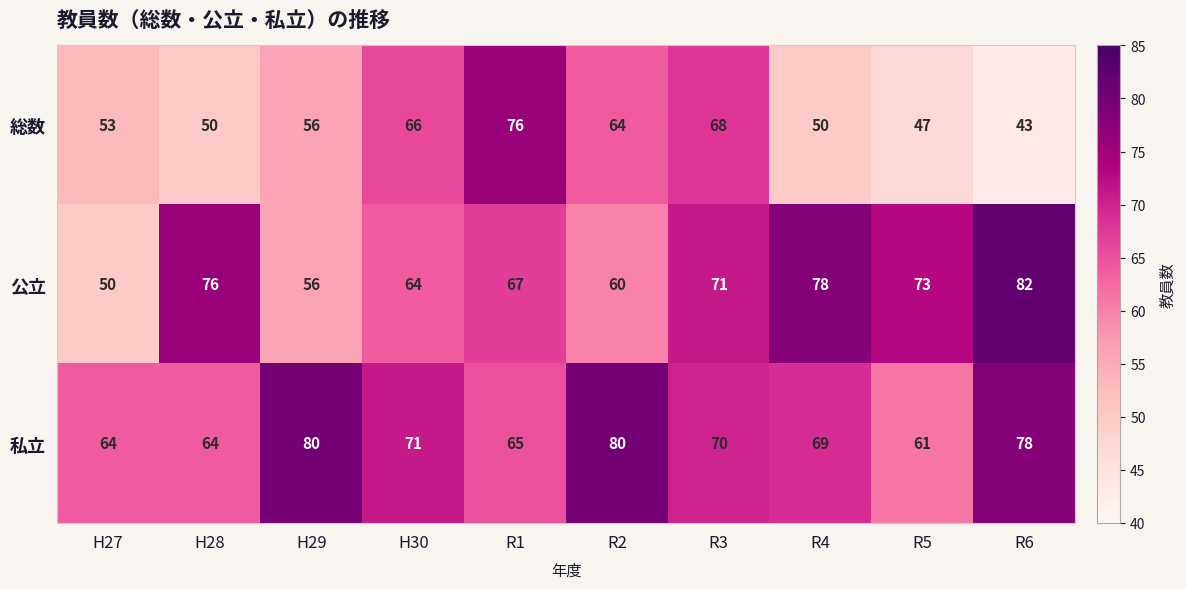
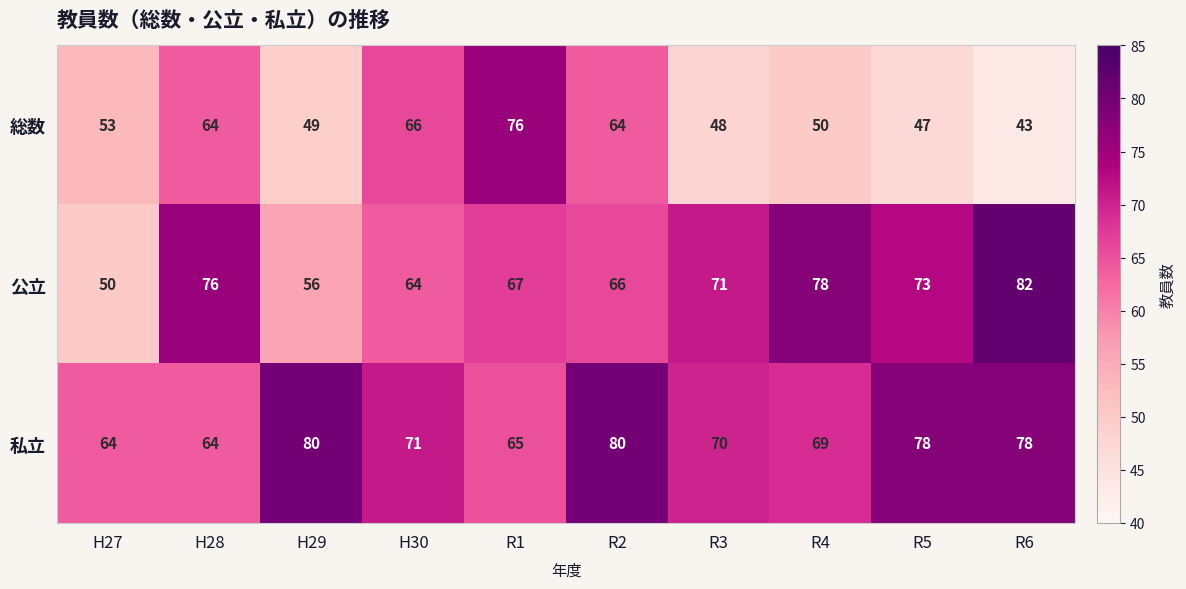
総数, H28: 50 -> 64
総数, H29: 56 -> 49
総数, R3: 68 -> 48
公立, R2: 60 -> 66
私立, R5: 61 -> 78
